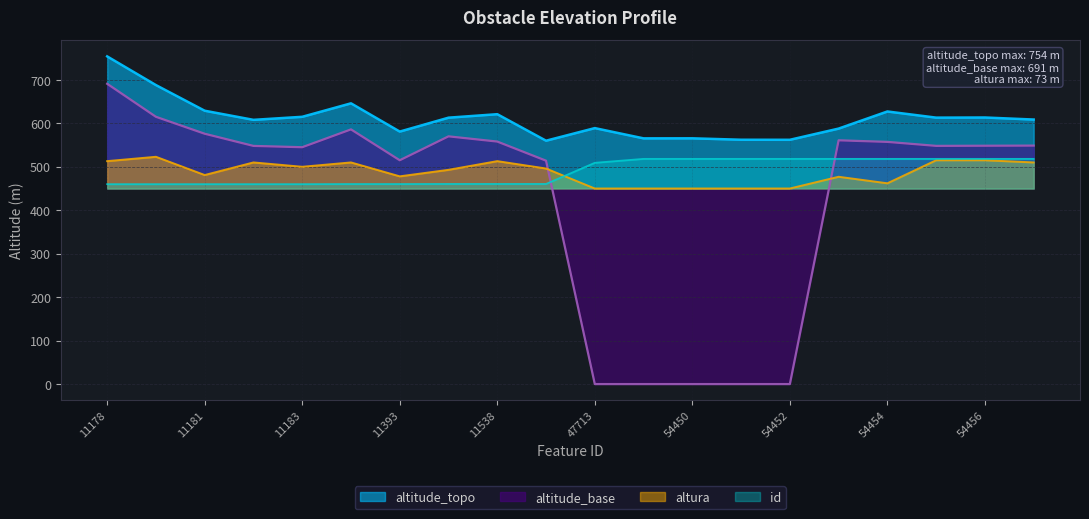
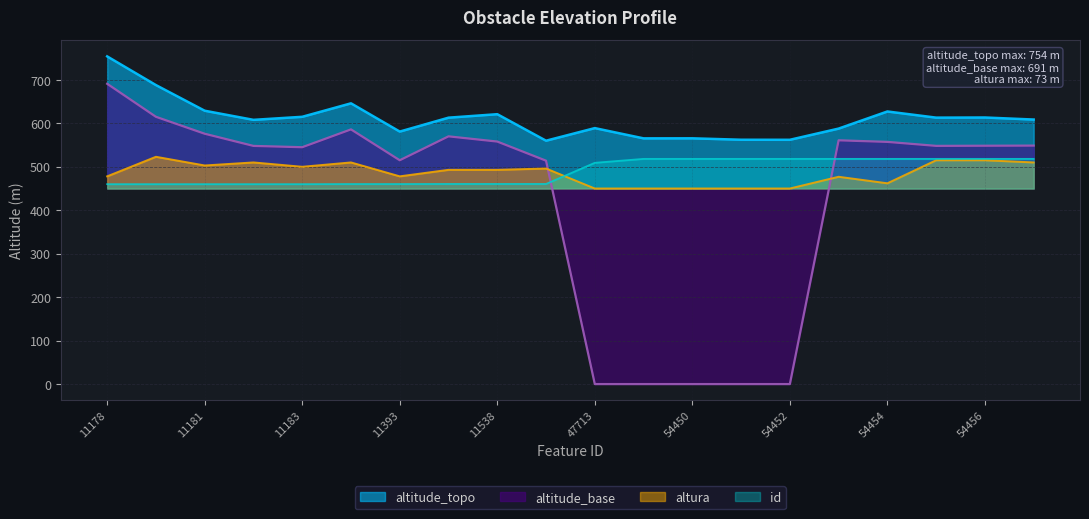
altura, 11178: 510 -> 480
altura, 11181: 480 -> 500
altura, 11538: 510 -> 490
